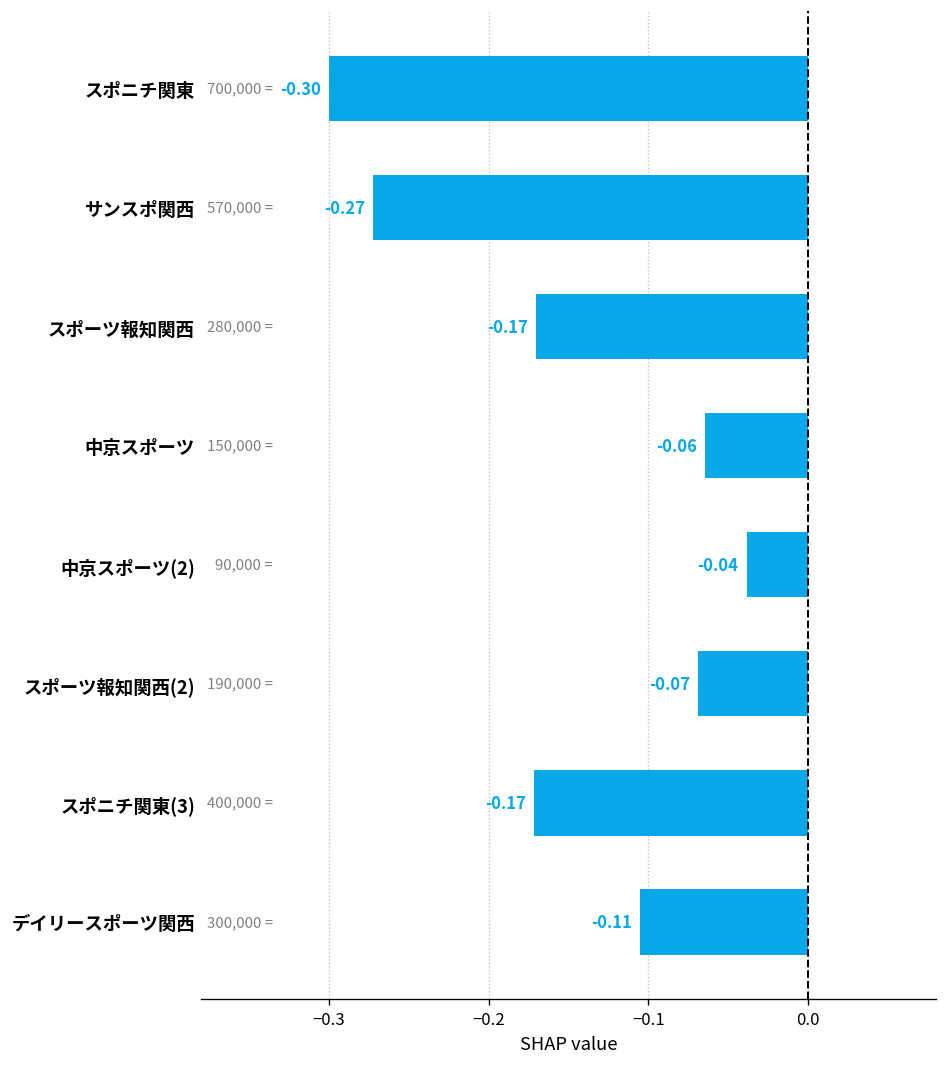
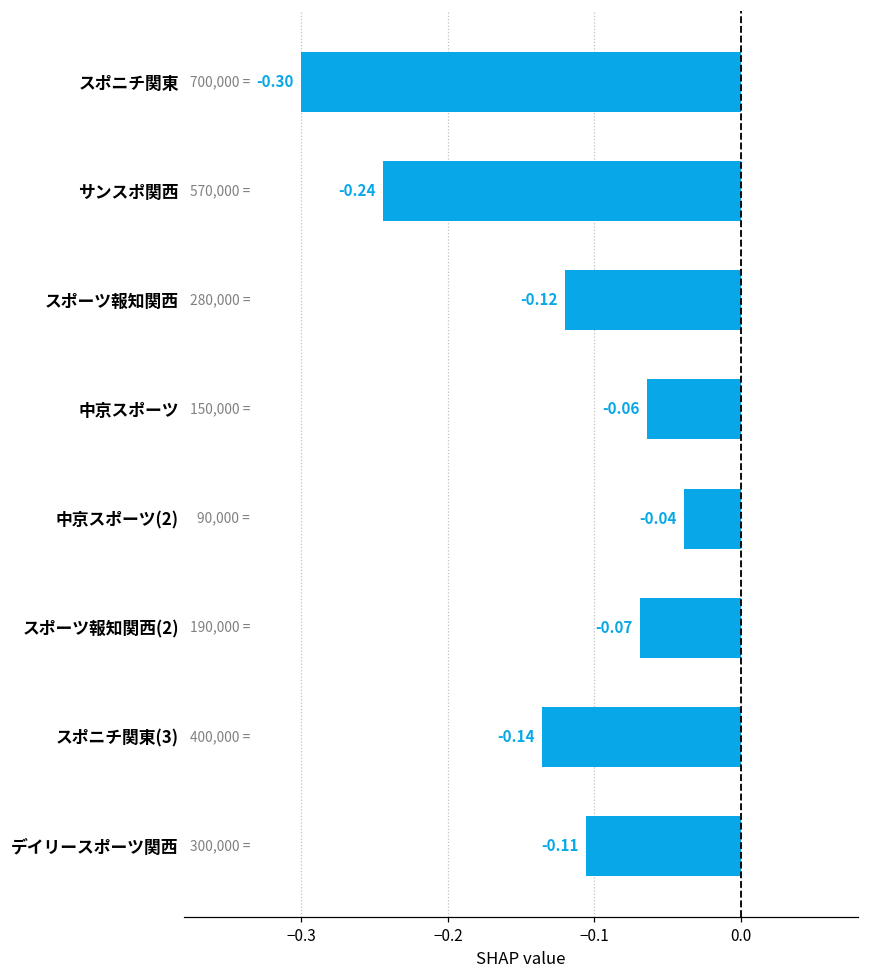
サンスポ関西: -0.27 -> -0.24
スポーツ報知関西: -0.17 -> -0.12
スポニチ関東(3): -0.17 -> -0.14
